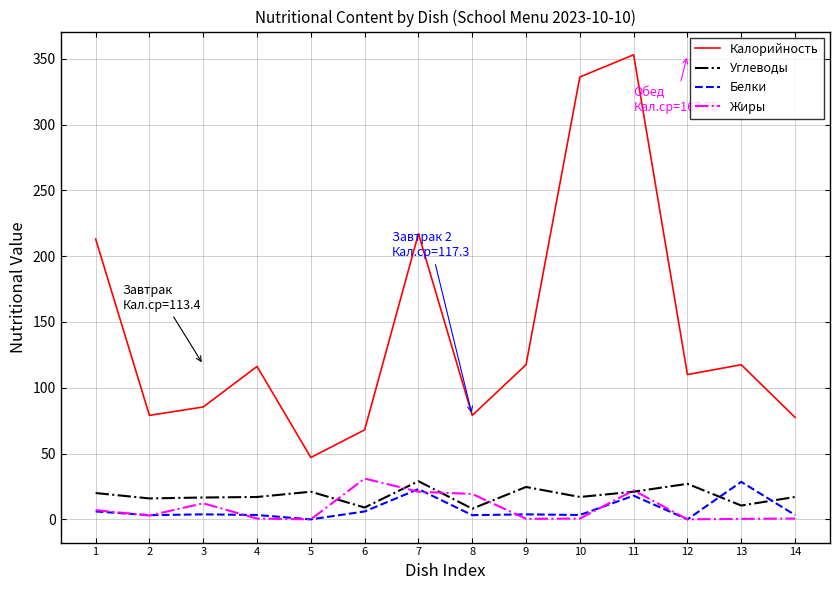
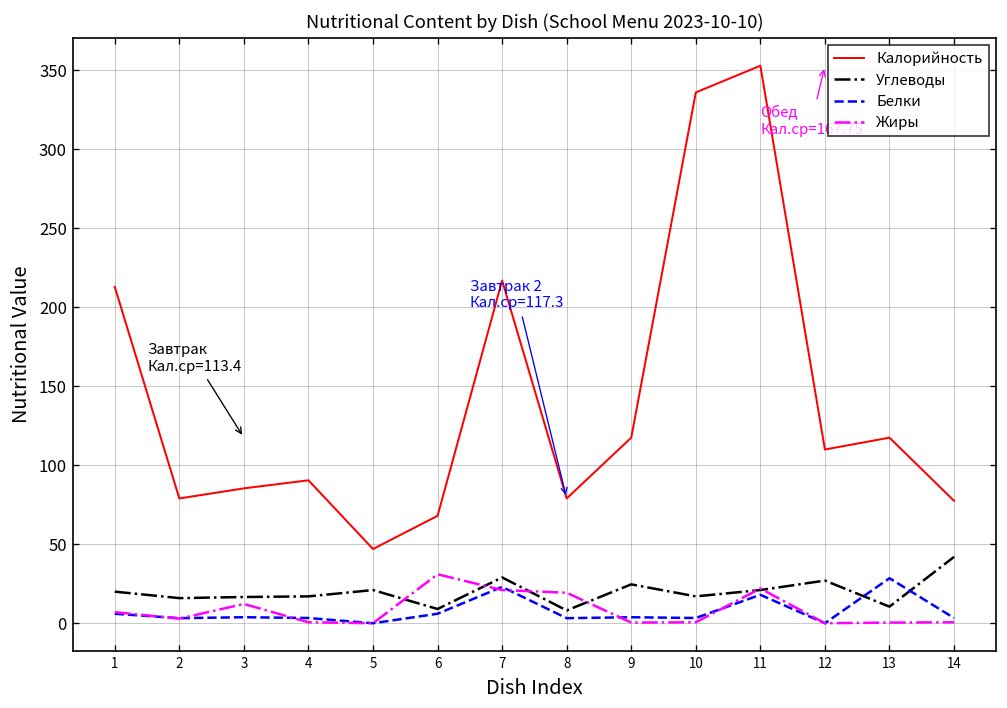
Калорийность, 4: 116 -> 91
Углеводы, 14: 17 -> 42
